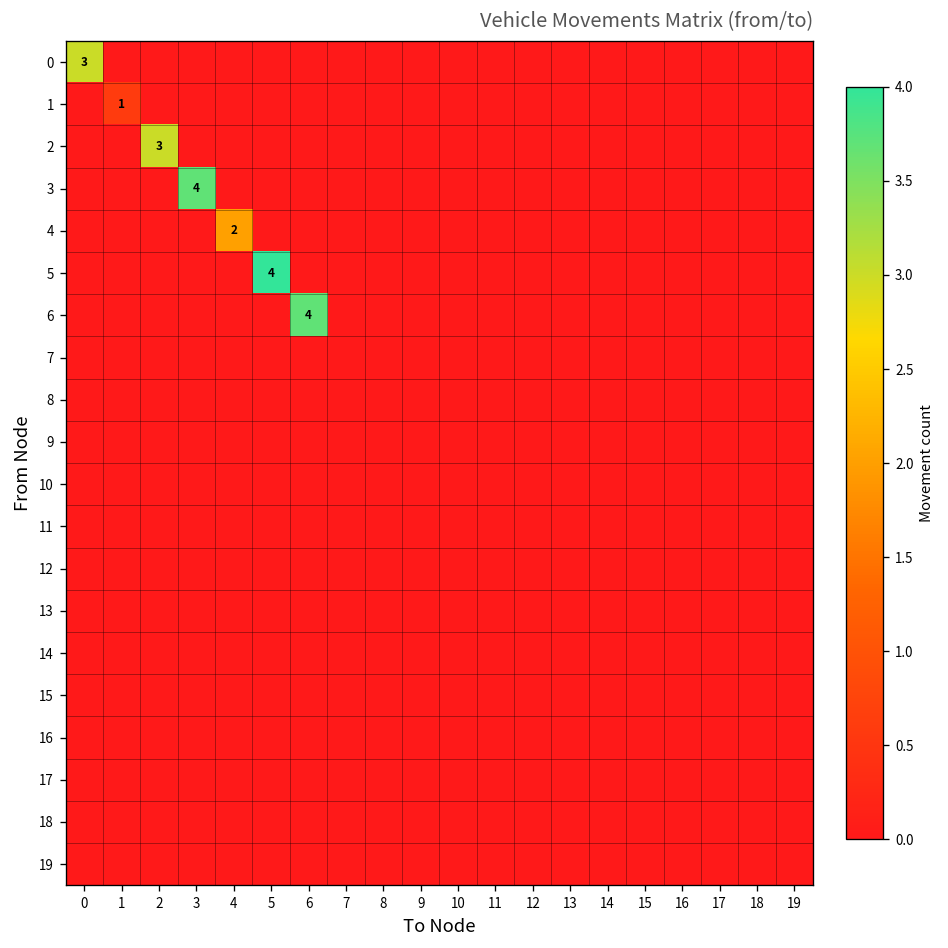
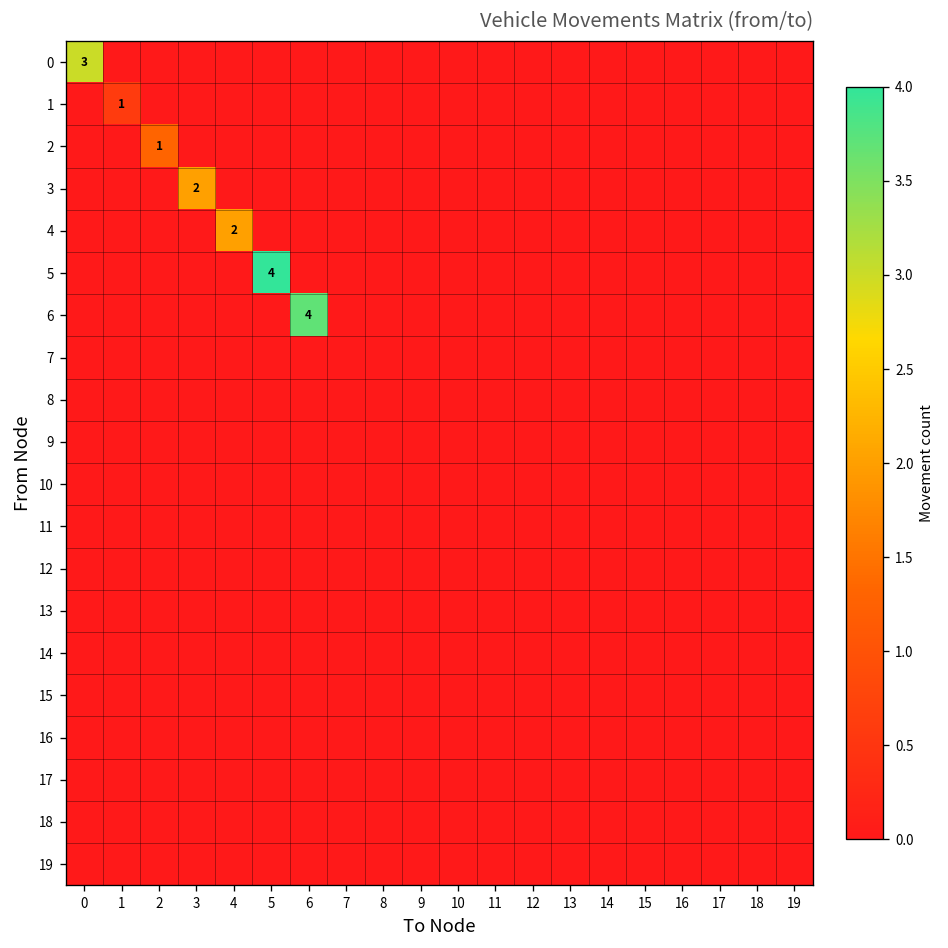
2, 2: 3 -> 1
3, 3: 4 -> 2
